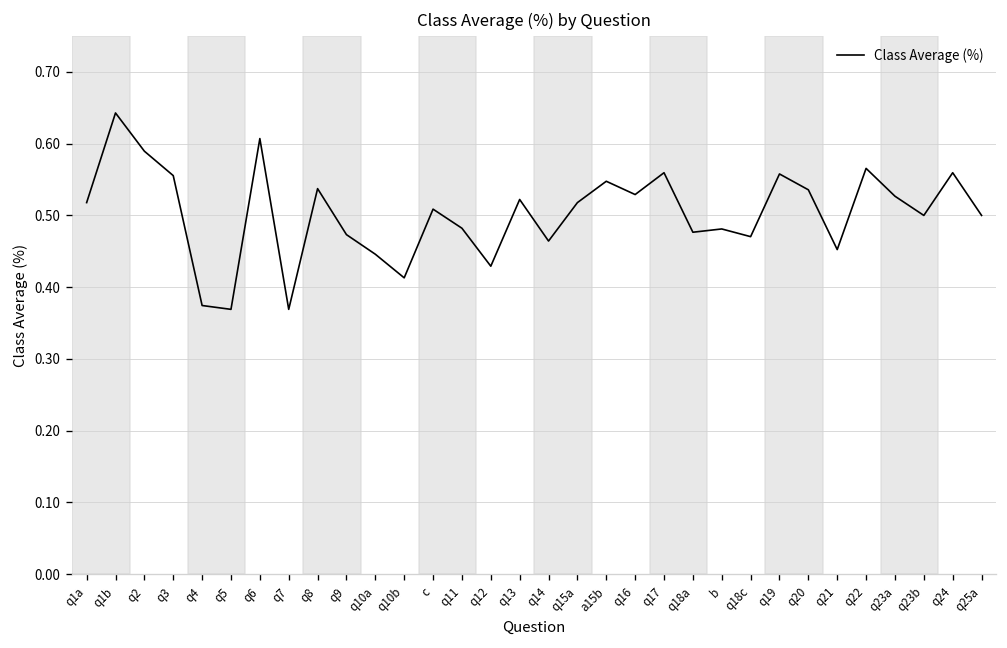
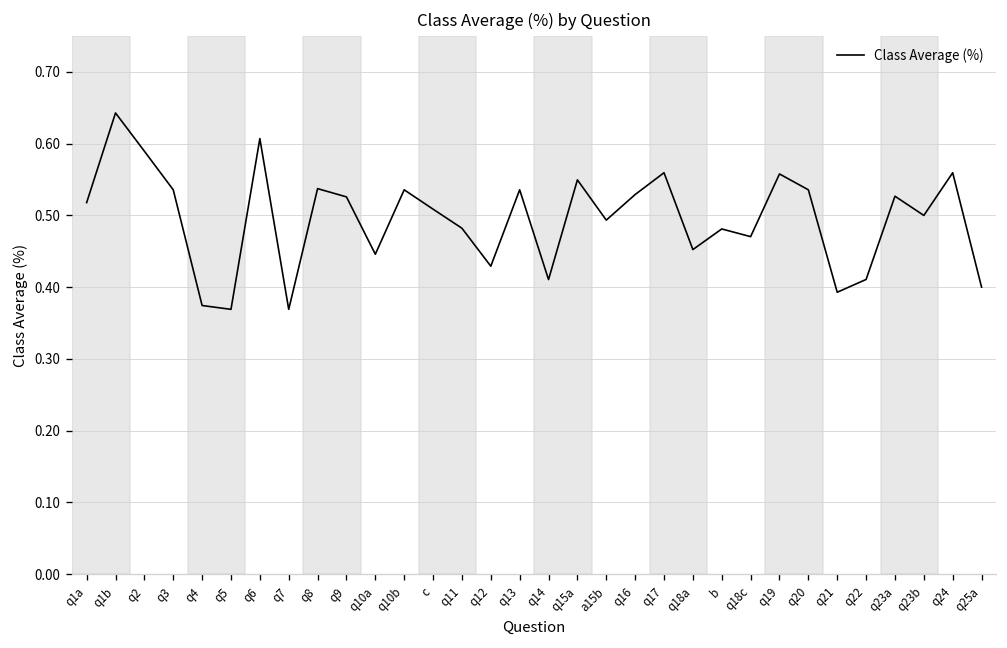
q3: 0.56 -> 0.54
q9: 0.47 -> 0.53
q10b: 0.41 -> 0.54
q13: 0.52 -> 0.54
q14: 0.46 -> 0.41
q15a: 0.52 -> 0.55
a15b: 0.55 -> 0.49
q18a: 0.48 -> 0.45
q21: 0.45 -> 0.39
q22: 0.57 -> 0.41
q25a: 0.5 -> 0.4
